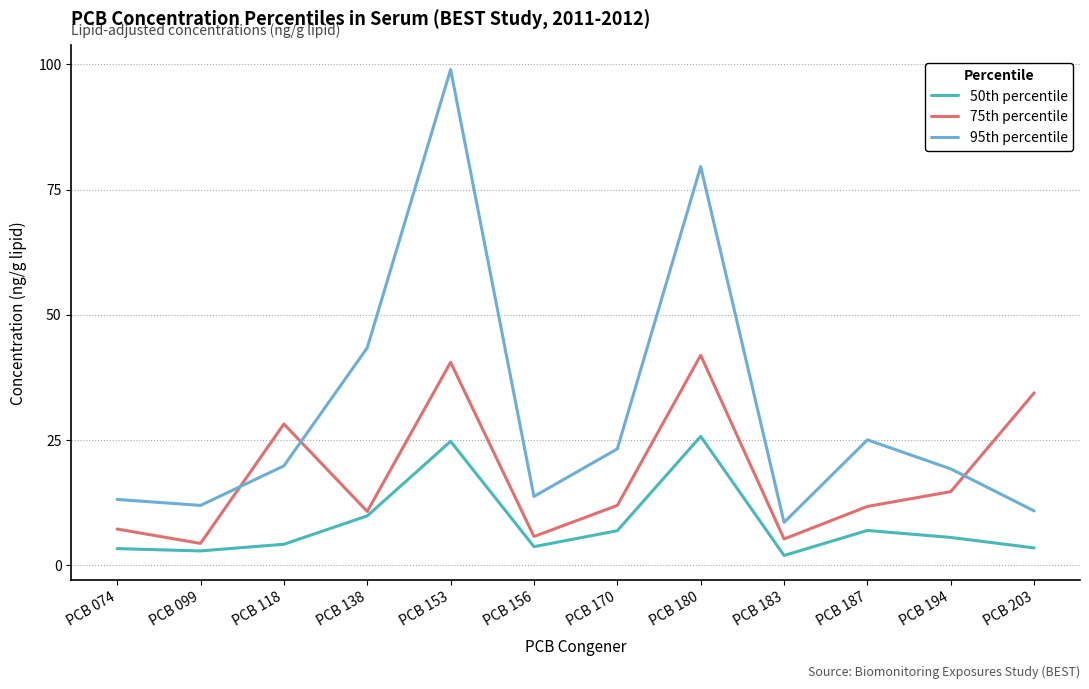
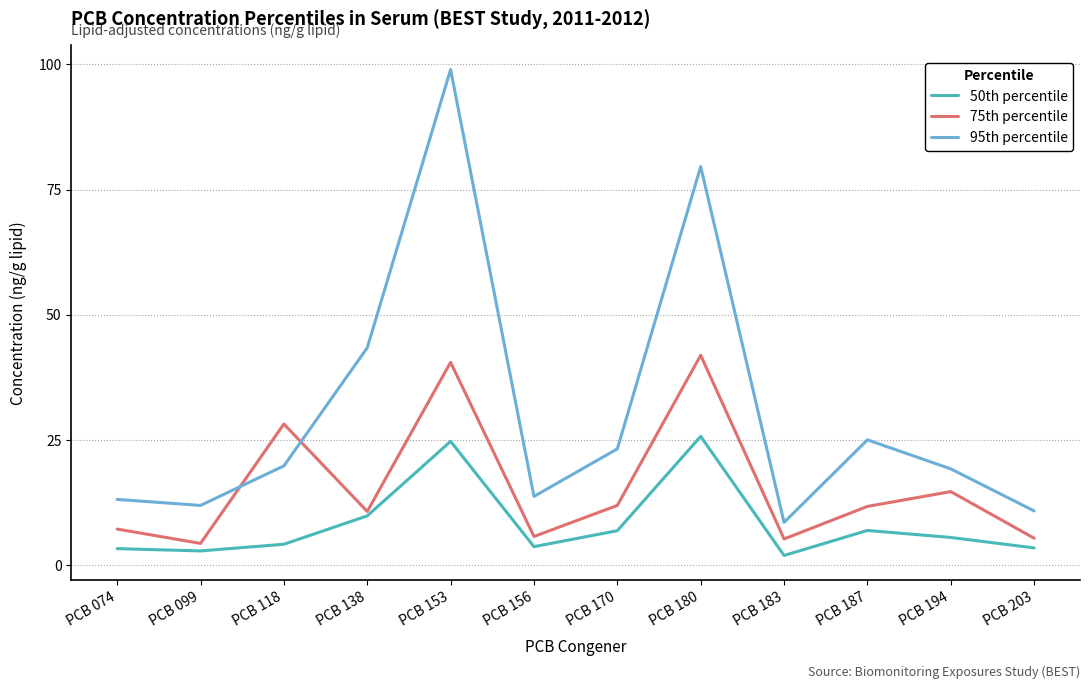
75th percentile, PCB 203: 34 -> 5
